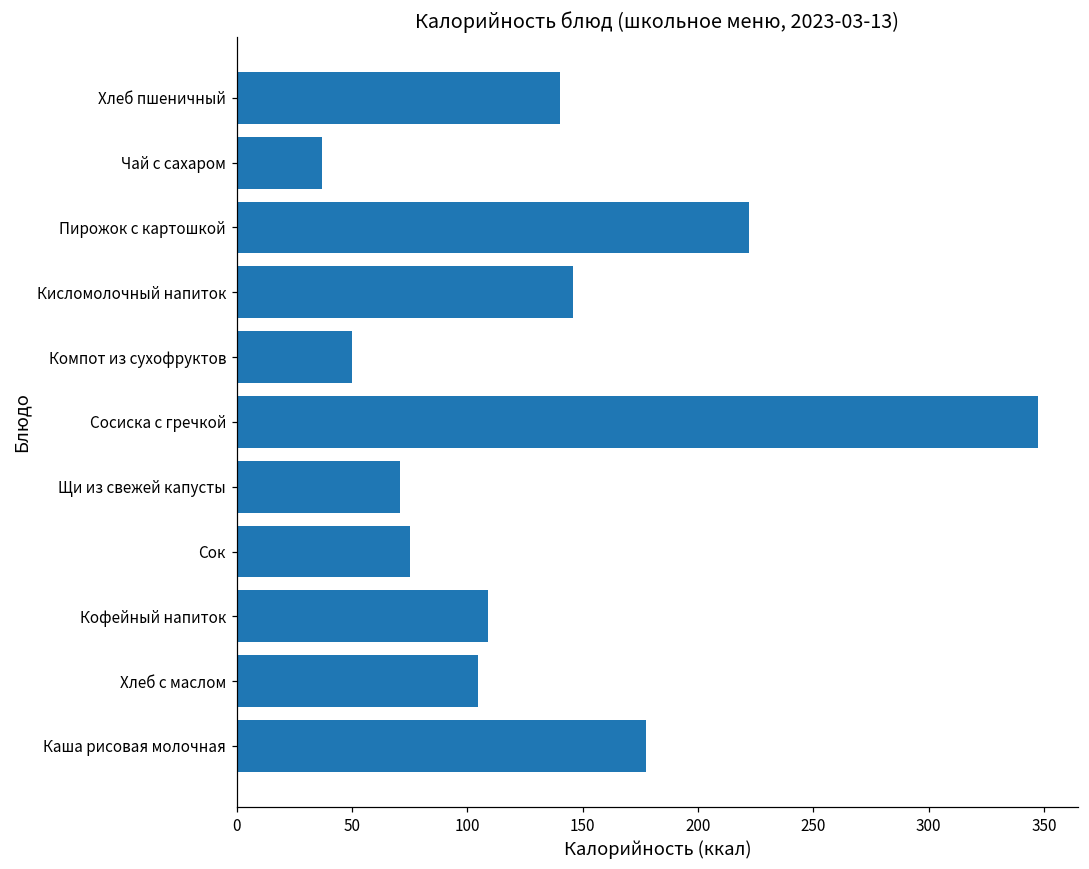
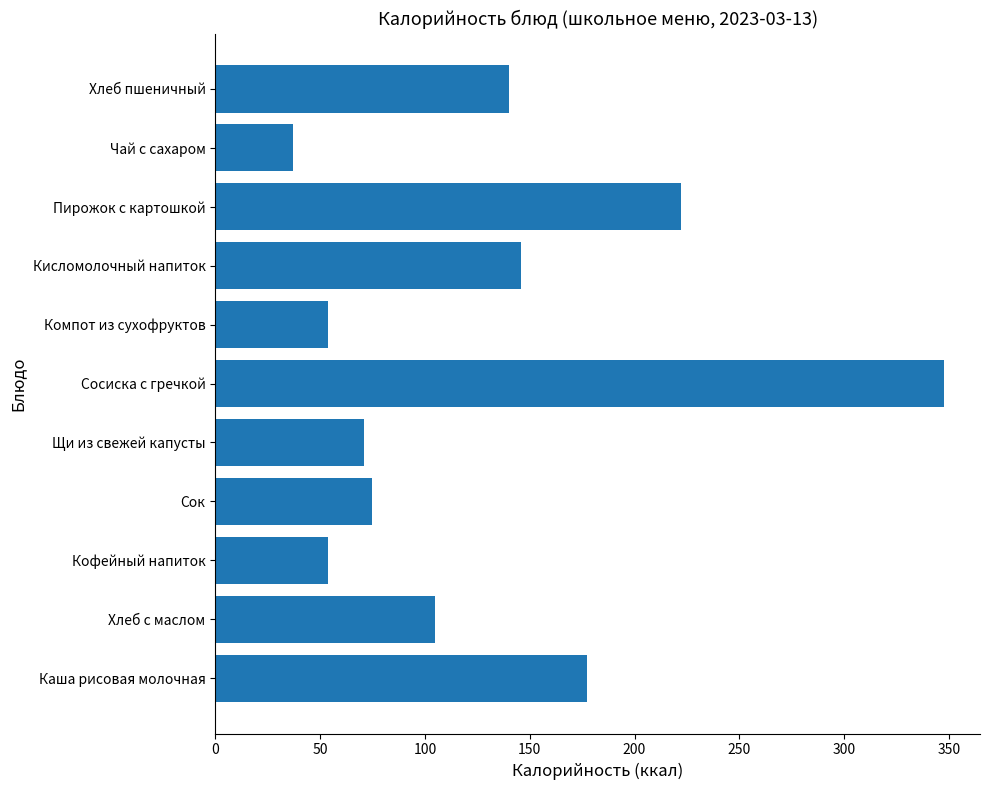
Компот из сухофруктов: 50 -> 54
Кофейный напиток: 109 -> 54
